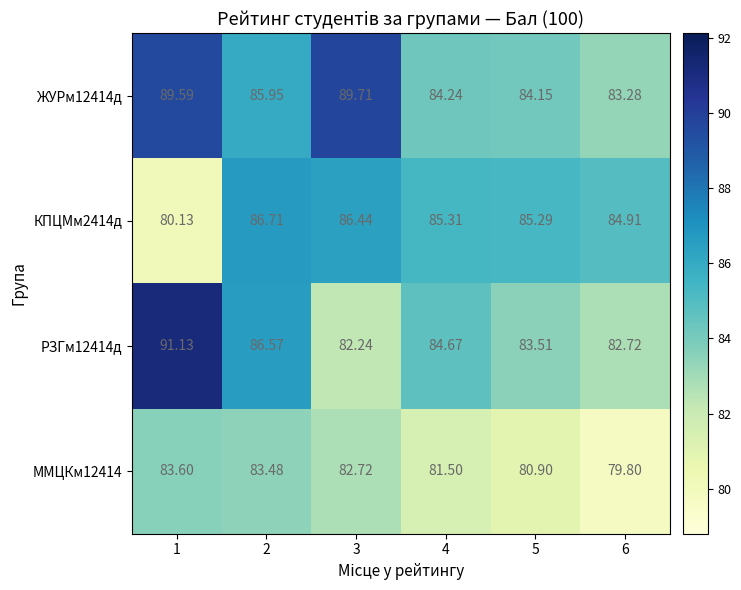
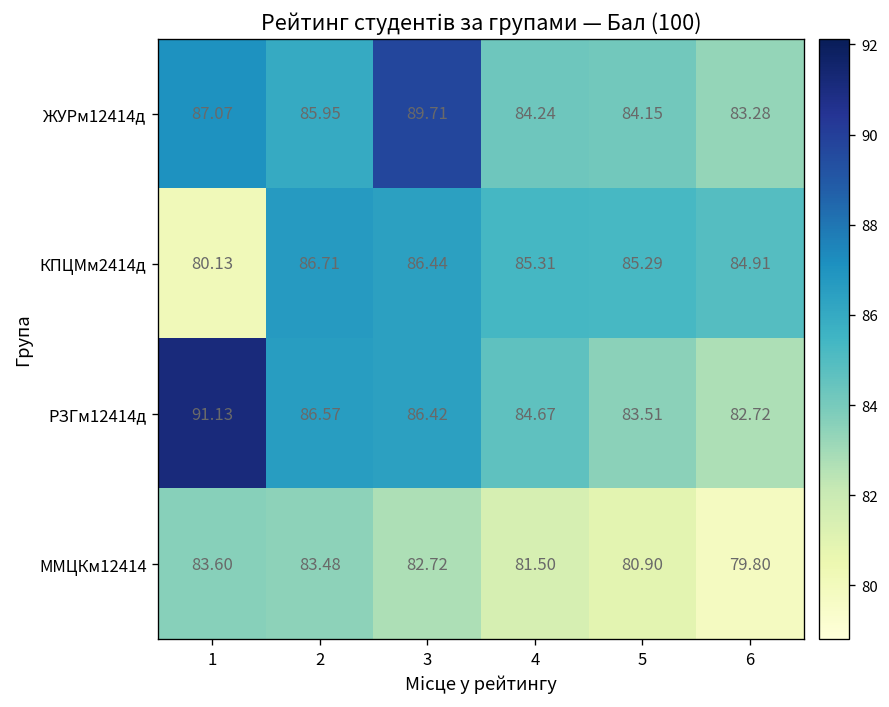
ЖУРм12414д, 1: 89.59 -> 87.07
РЗГм12414д, 3: 82.24 -> 86.42
